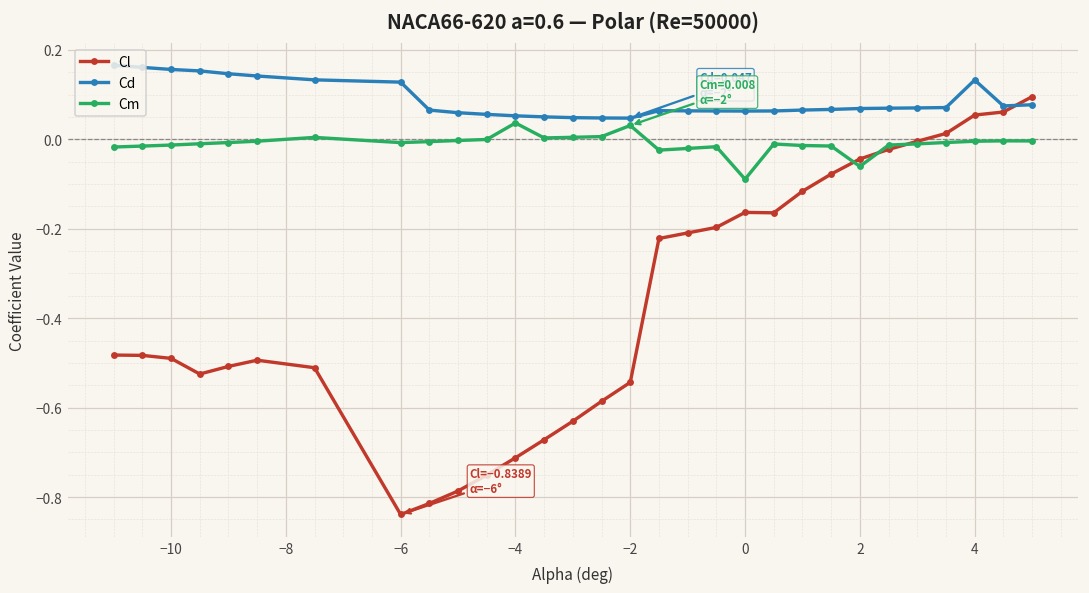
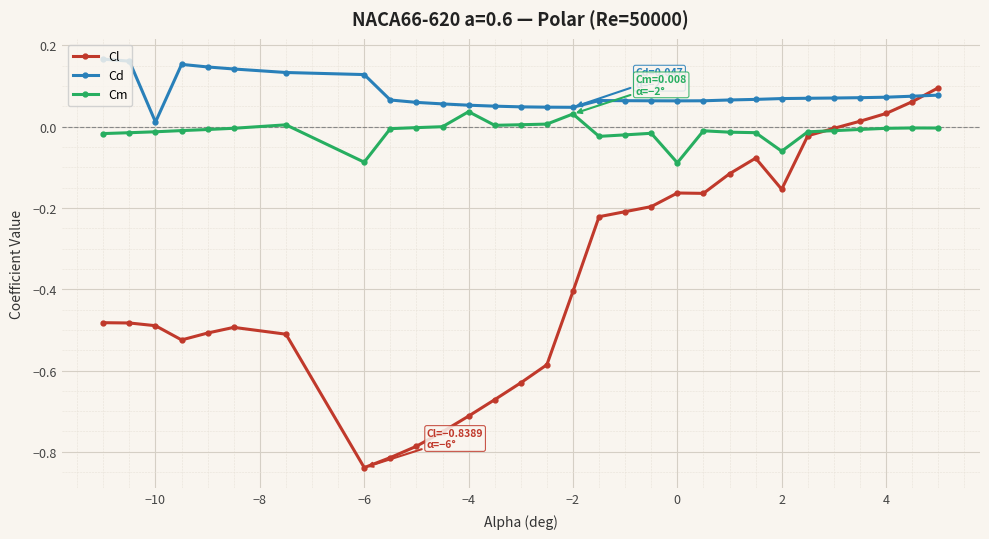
Cd, −10: 0.16 -> 0.01
Cm, −6: -0.01 -> -0.09
Cl, −2: -0.54 -> -0.41
Cl, 2: -0.04 -> -0.15
Cl, 4: 0.05 -> 0.03
Cd, 4: 0.13 -> 0.07
